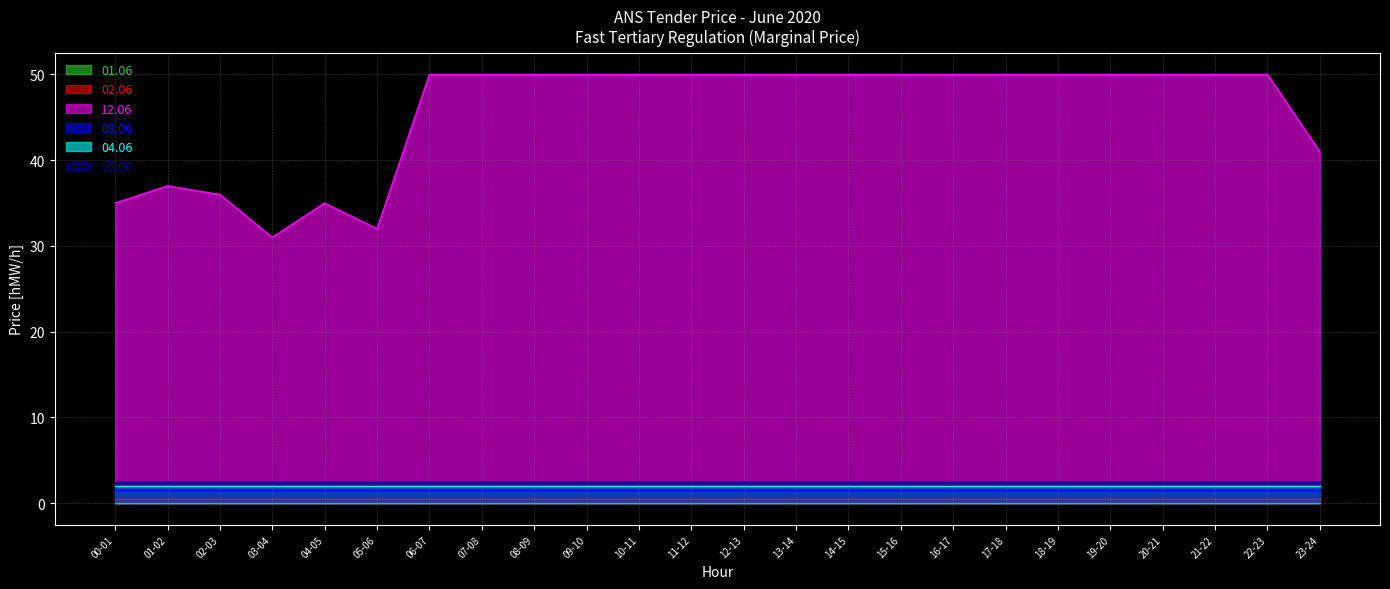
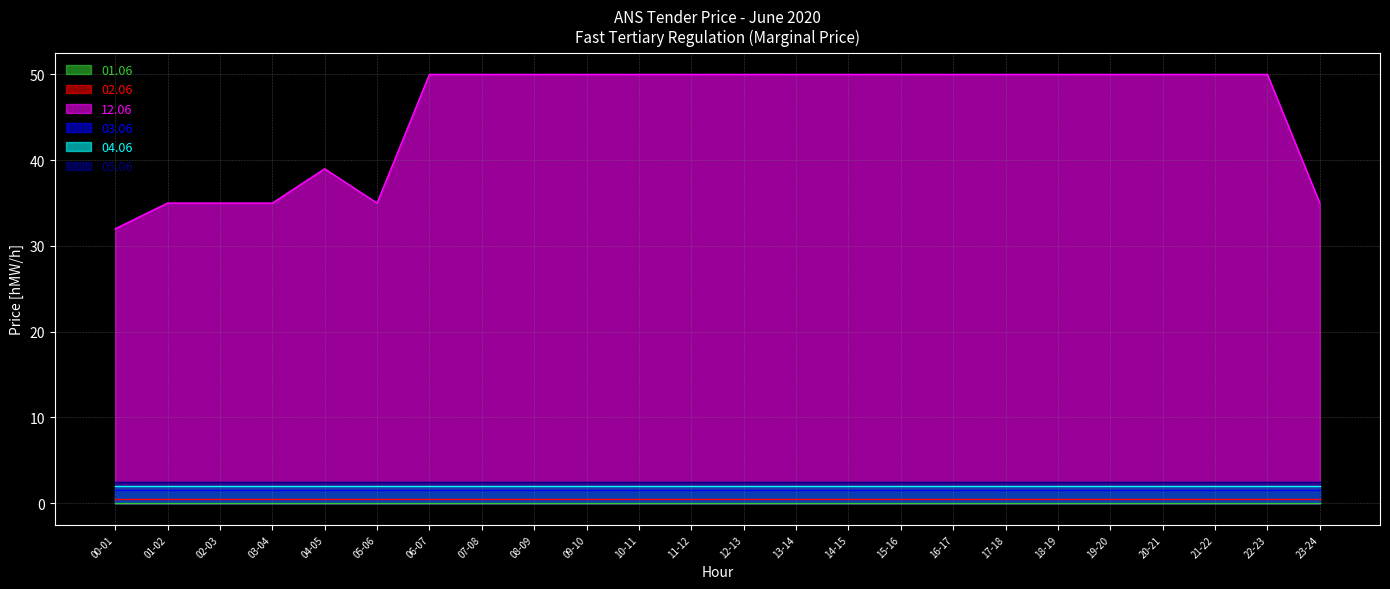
12.06, 00-01: 35 -> 32
12.06, 01-02: 37 -> 35
12.06, 02-03: 36 -> 35
12.06, 03-04: 31 -> 35
12.06, 04-05: 35 -> 39
12.06, 05-06: 32 -> 35
12.06, 23-24: 41 -> 35
